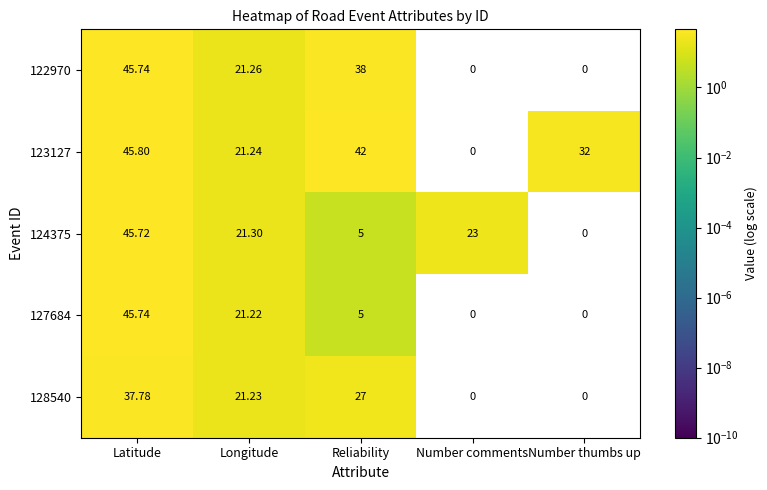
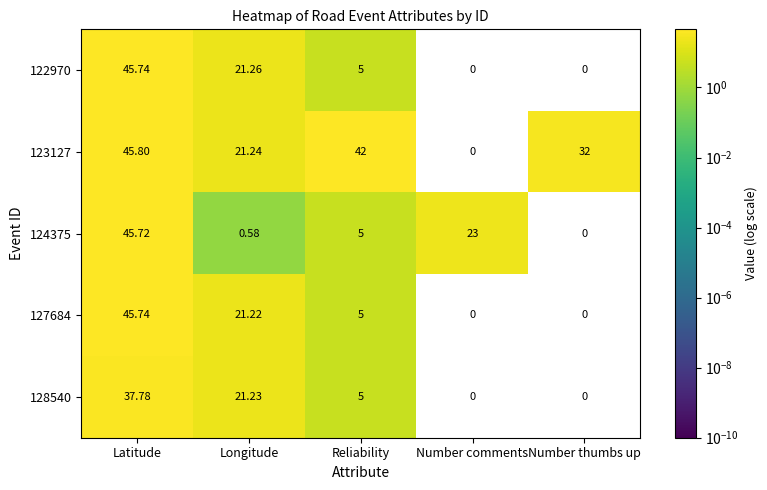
122970, Reliability: 38 -> 5
124375, Longitude: 21.30 -> 0.58
128540, Reliability: 27 -> 5
